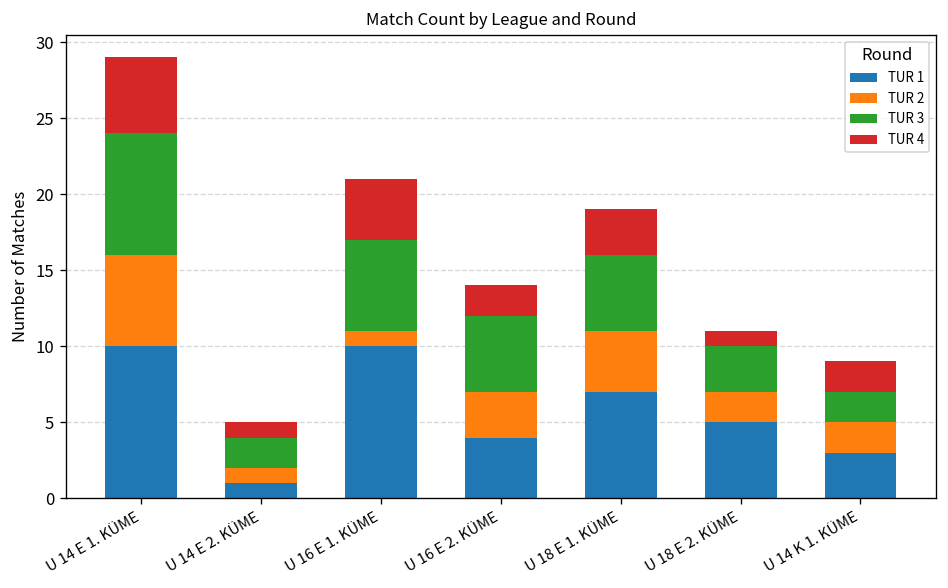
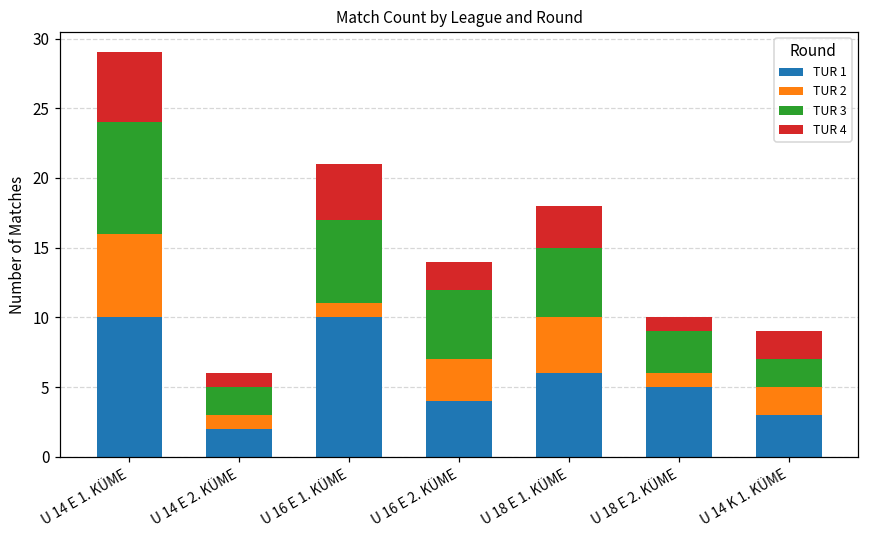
TUR 1, U 14 E 2. KÜME: 1 -> 2
TUR 1, U 18 E 1. KÜME: 7 -> 6
TUR 2, U 18 E 2. KÜME: 2 -> 1
